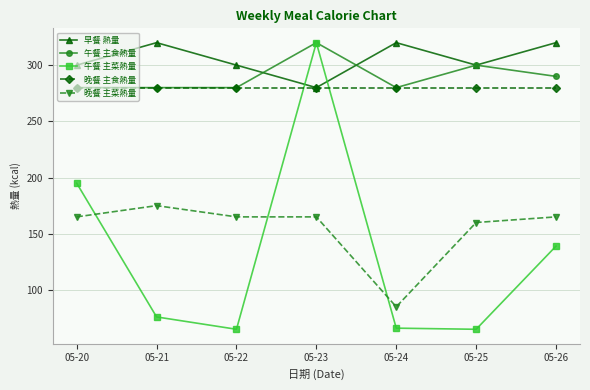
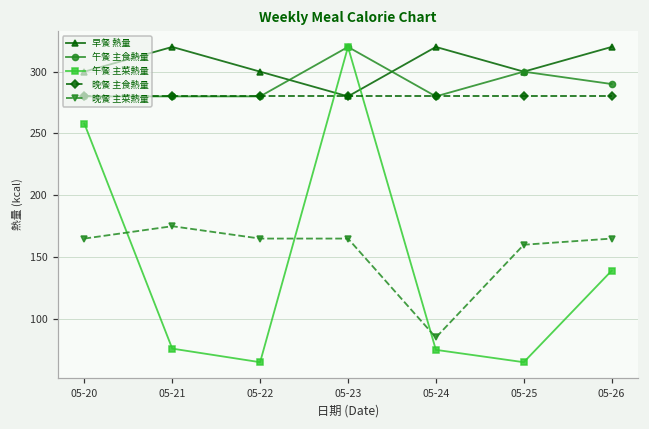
午餐 主菜熱量, 05-20: 195 -> 258
午餐 主菜熱量, 05-24: 66 -> 75
